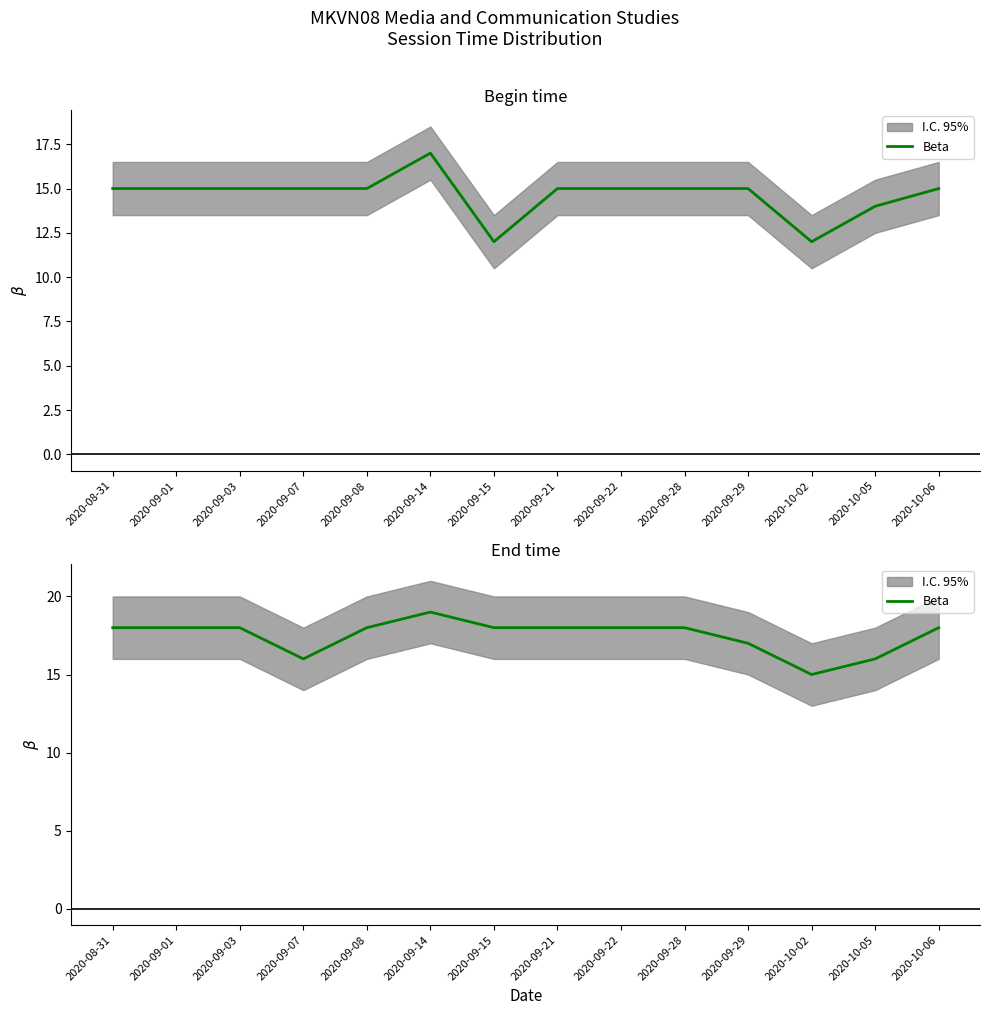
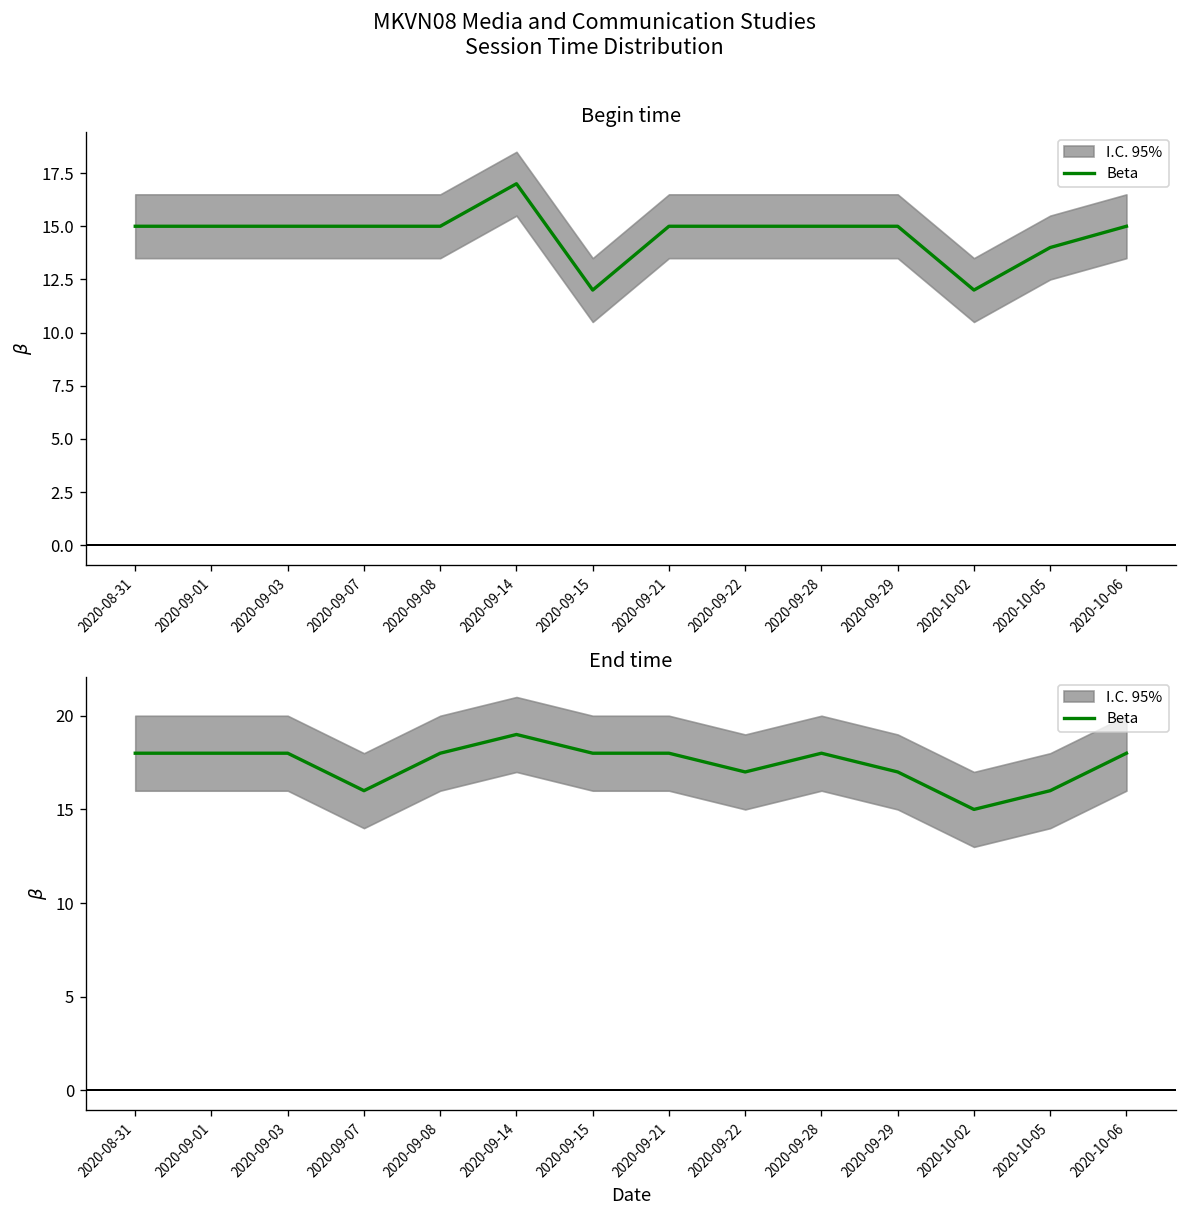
End time, Beta, 2020-09-22: 18 -> 17
